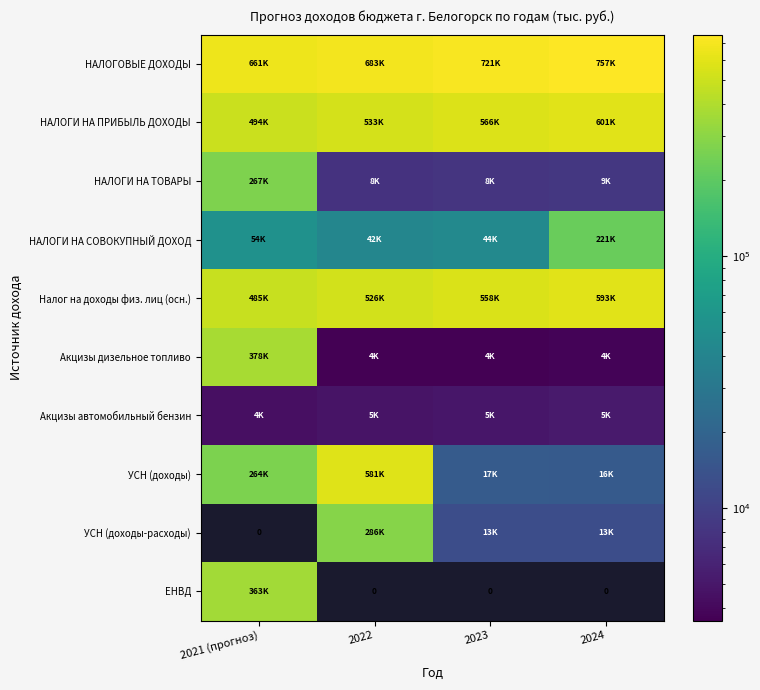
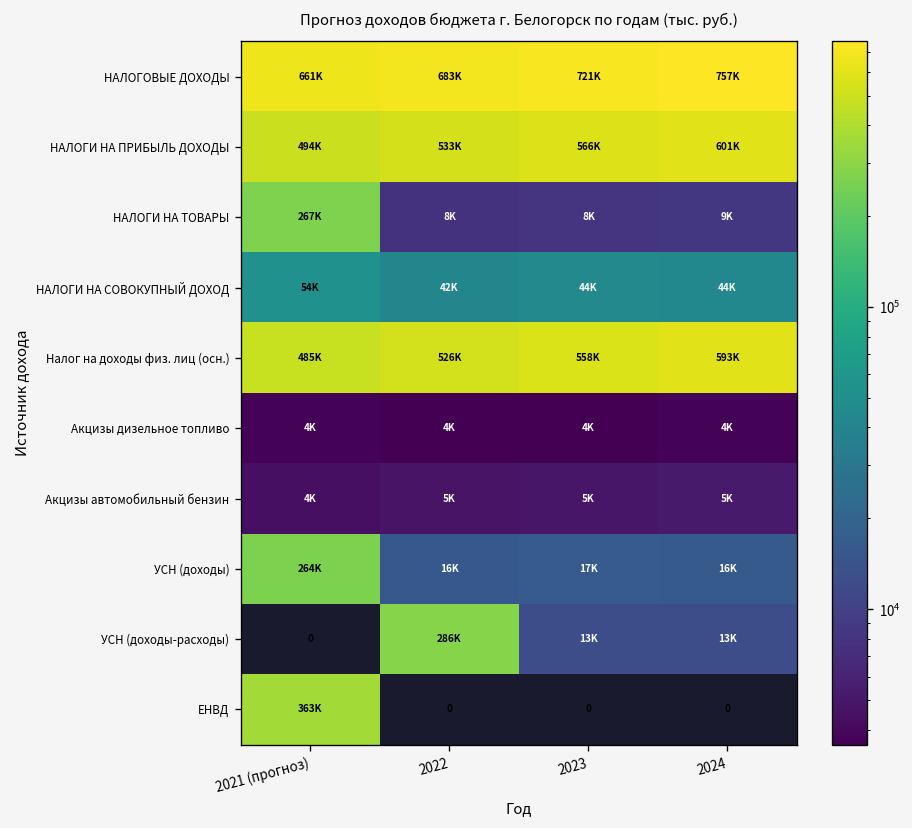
НАЛОГИ НА СОВОКУПНЫЙ ДОХОД, 2024: 221K -> 44K
Акцизы дизельное топливо, 2021 (прогноз): 378K -> 4K
УСН (доходы), 2022: 581K -> 16K
